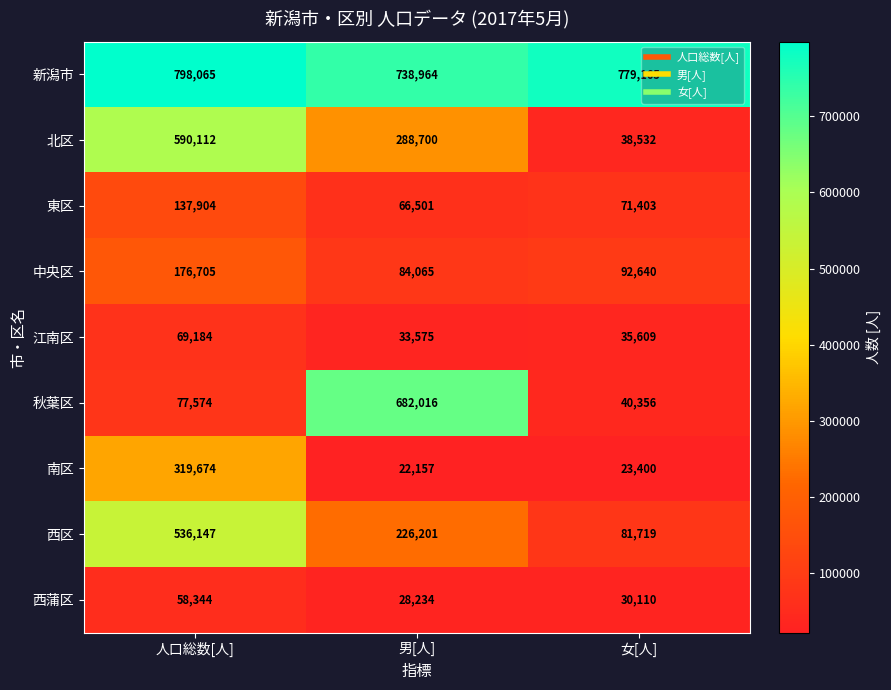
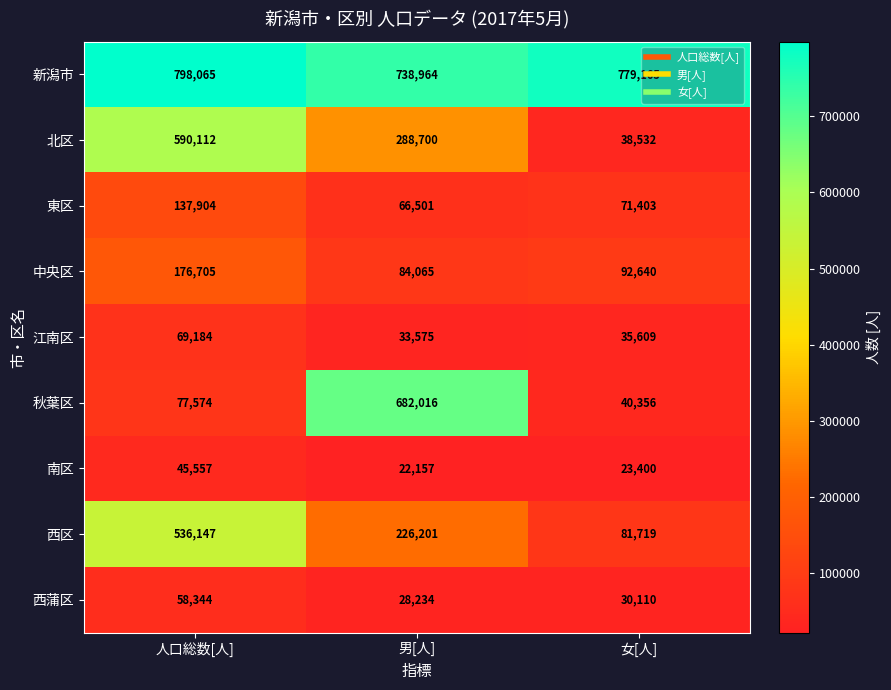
南区, 人口総数[人]: 319,674 -> 45,557
